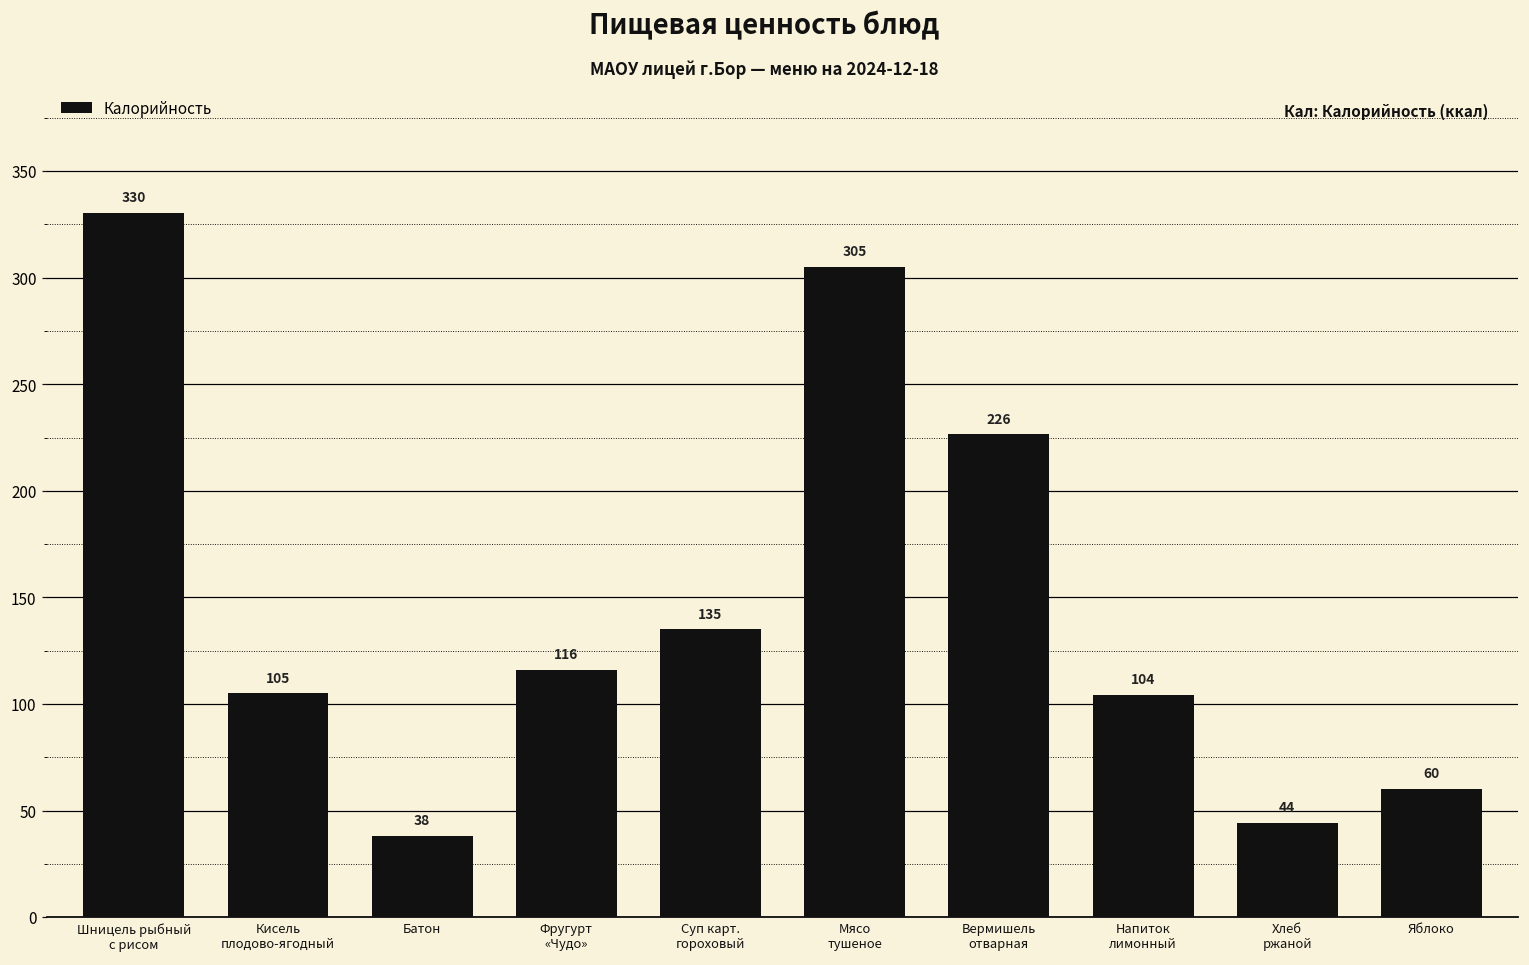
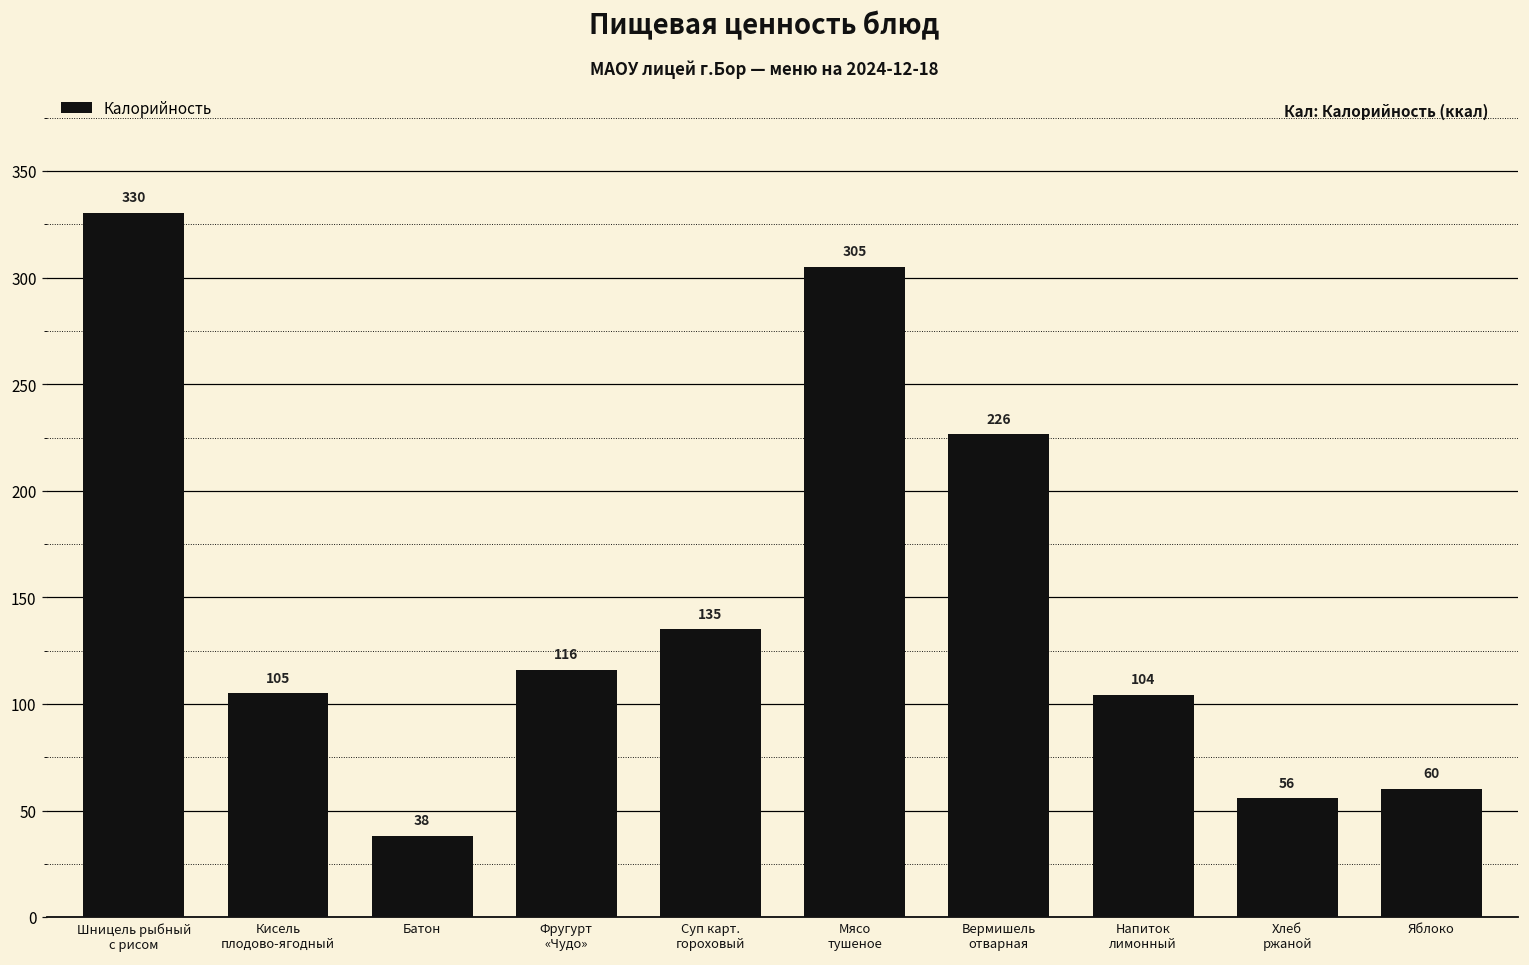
Хлеб ржаной: 44 -> 56
